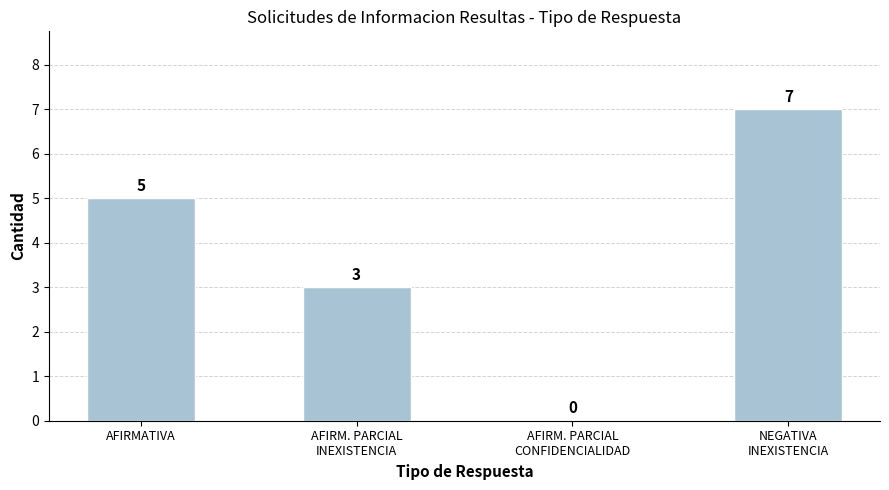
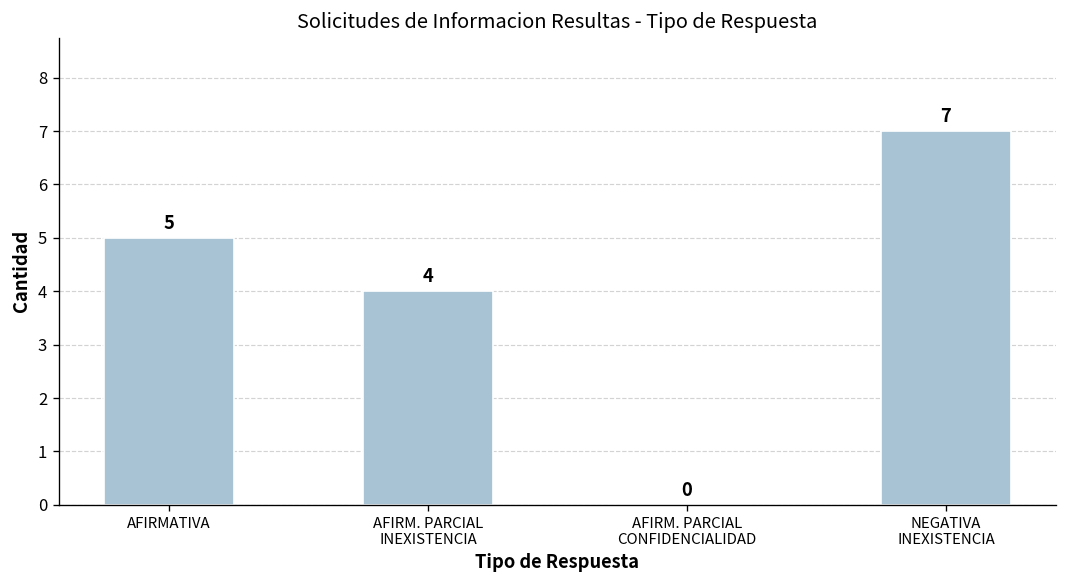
AFIRM. PARCIAL INEXISTENCIA: 3 -> 4
